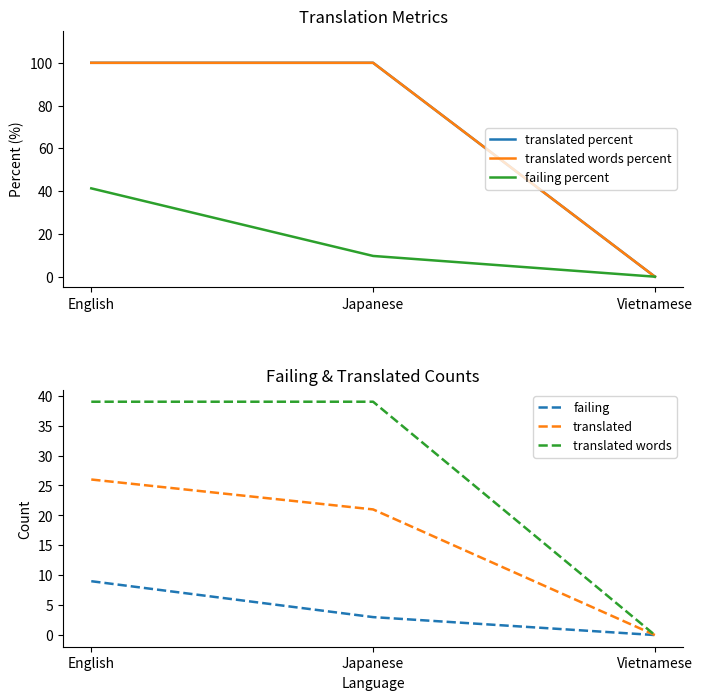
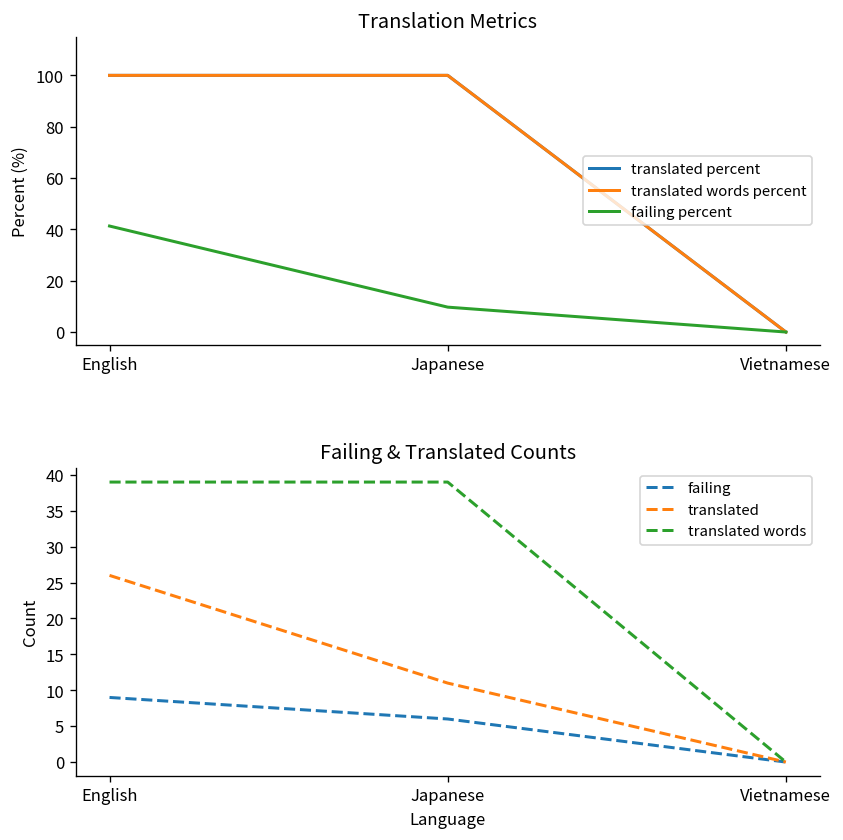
Failing & Translated Counts, failing, Japanese: 3 -> 6
Failing & Translated Counts, translated, Japanese: 21 -> 11
